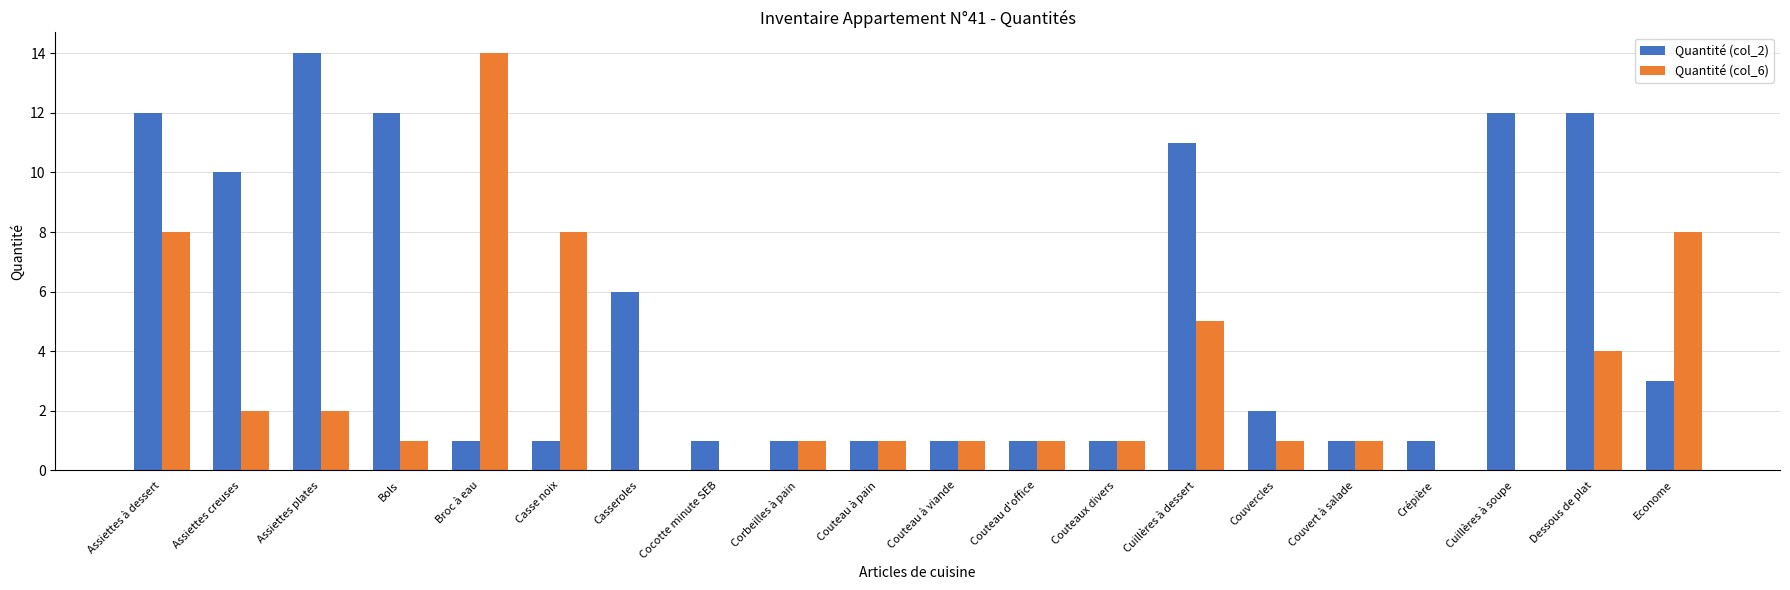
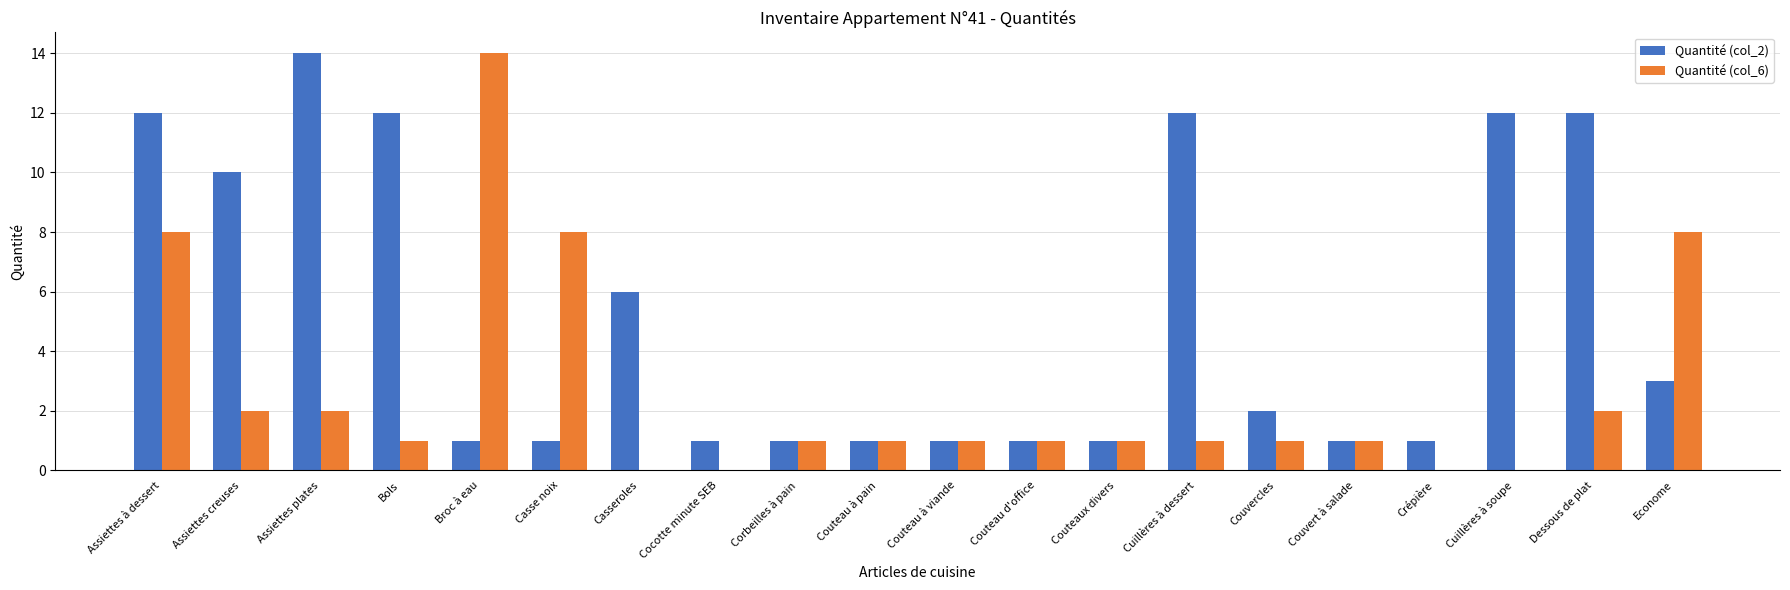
Quantité (col_2), Cuillères à dessert: 11 -> 12
Quantité (col_6), Cuillères à dessert: 5 -> 1
Quantité (col_6), Dessous de plat: 4 -> 2
